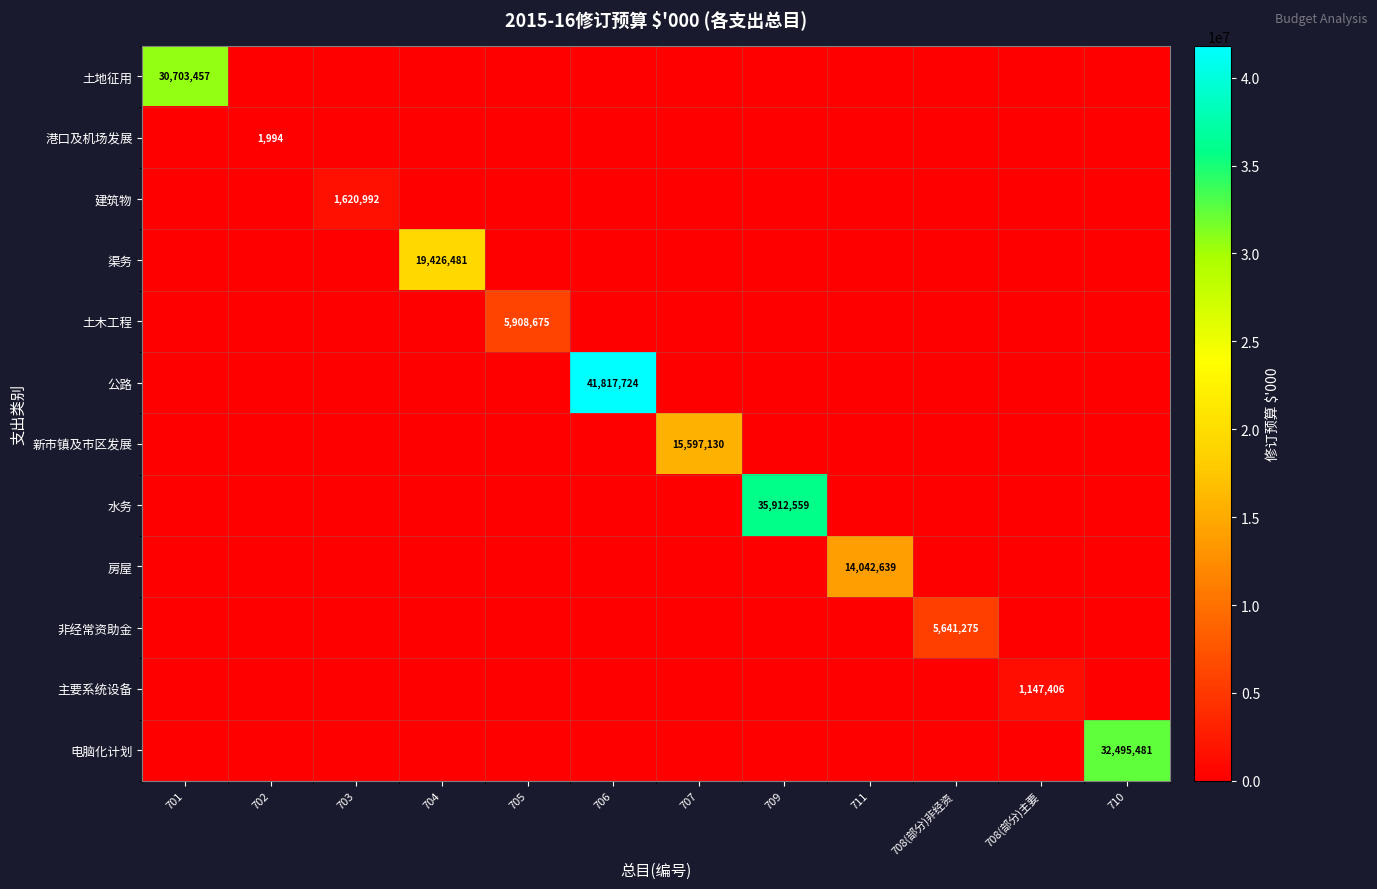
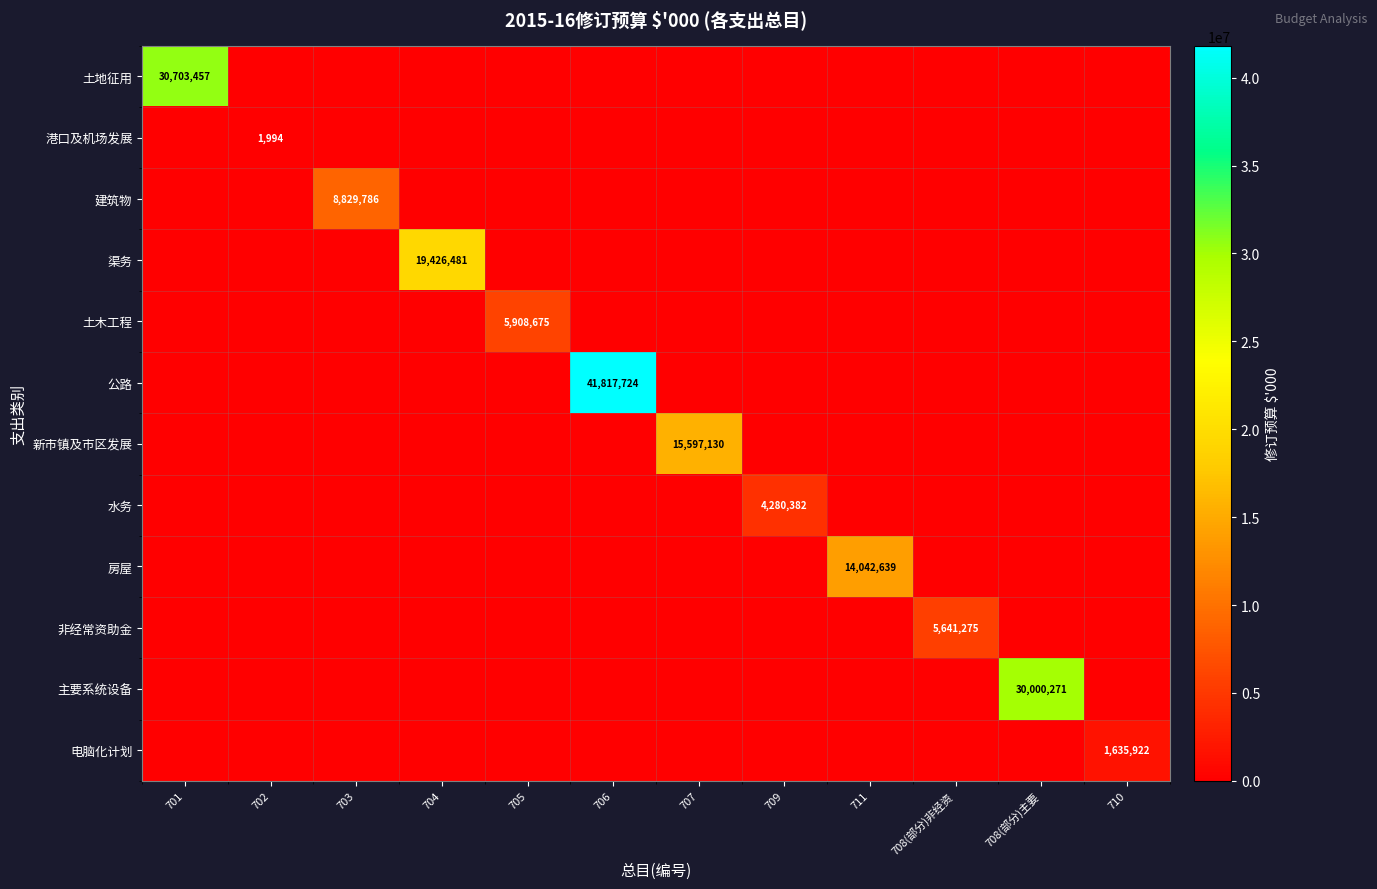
建筑物, 703: 1,620,992 -> 8,829,786
水务, 709: 35,912,559 -> 4,280,382
主要系统设备, 708(部分)主要: 1,147,406 -> 30,000,271
电脑化计划, 710: 32,495,481 -> 1,635,922
